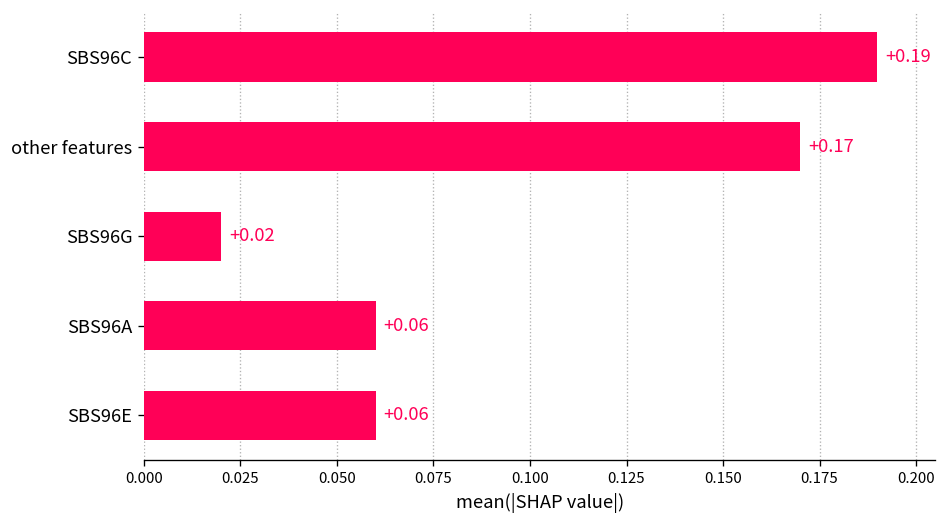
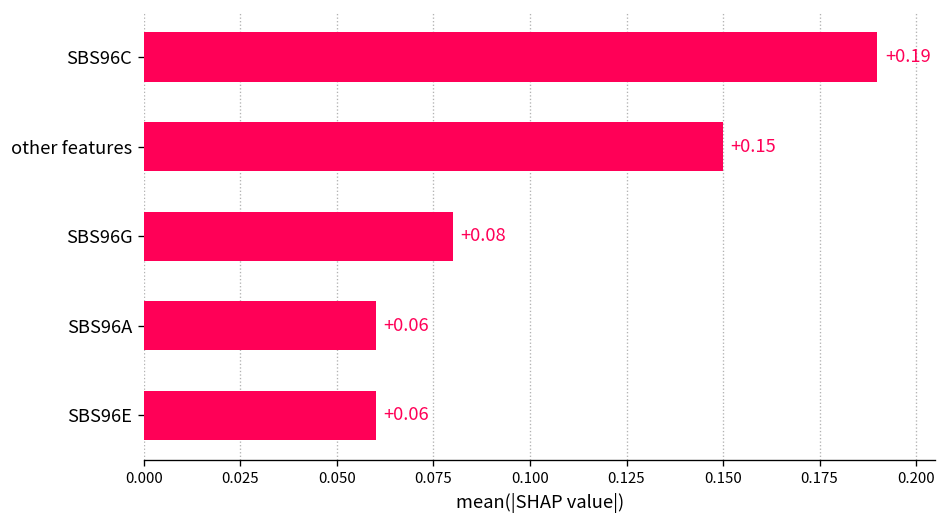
other features: +0.17 -> +0.15
SBS96G: +0.02 -> +0.08
